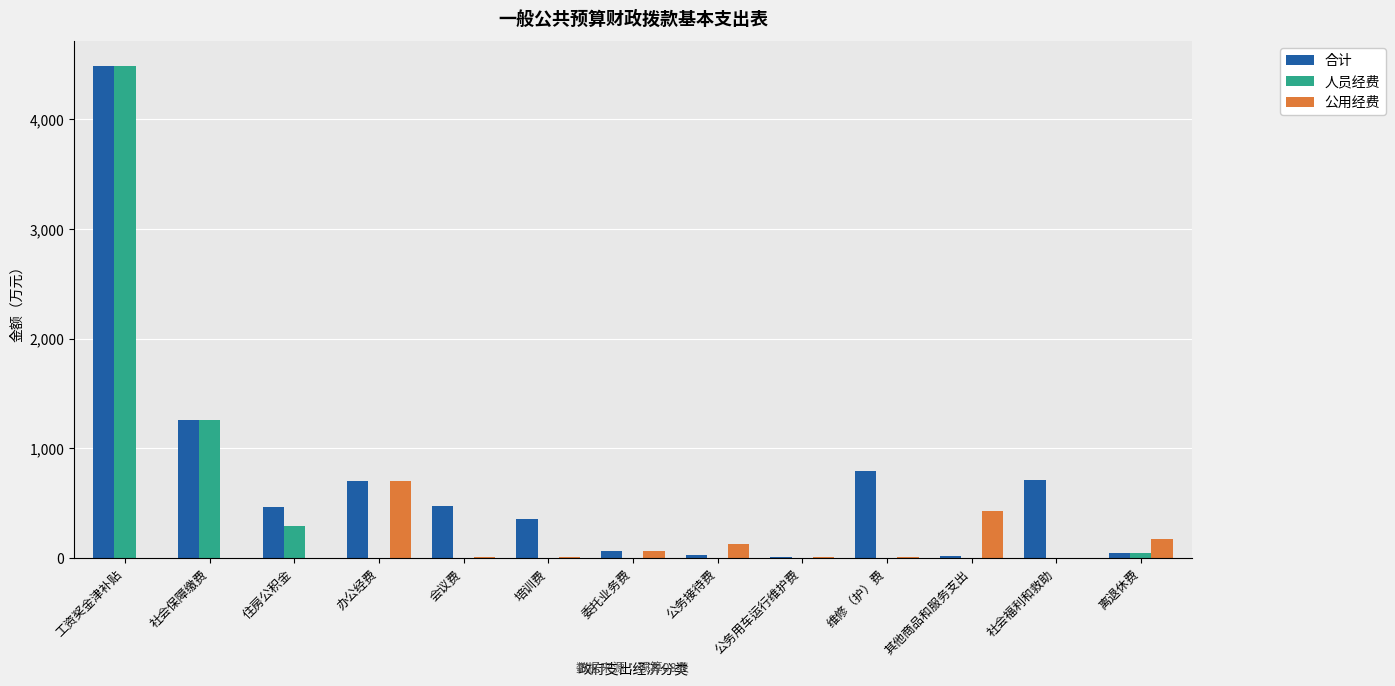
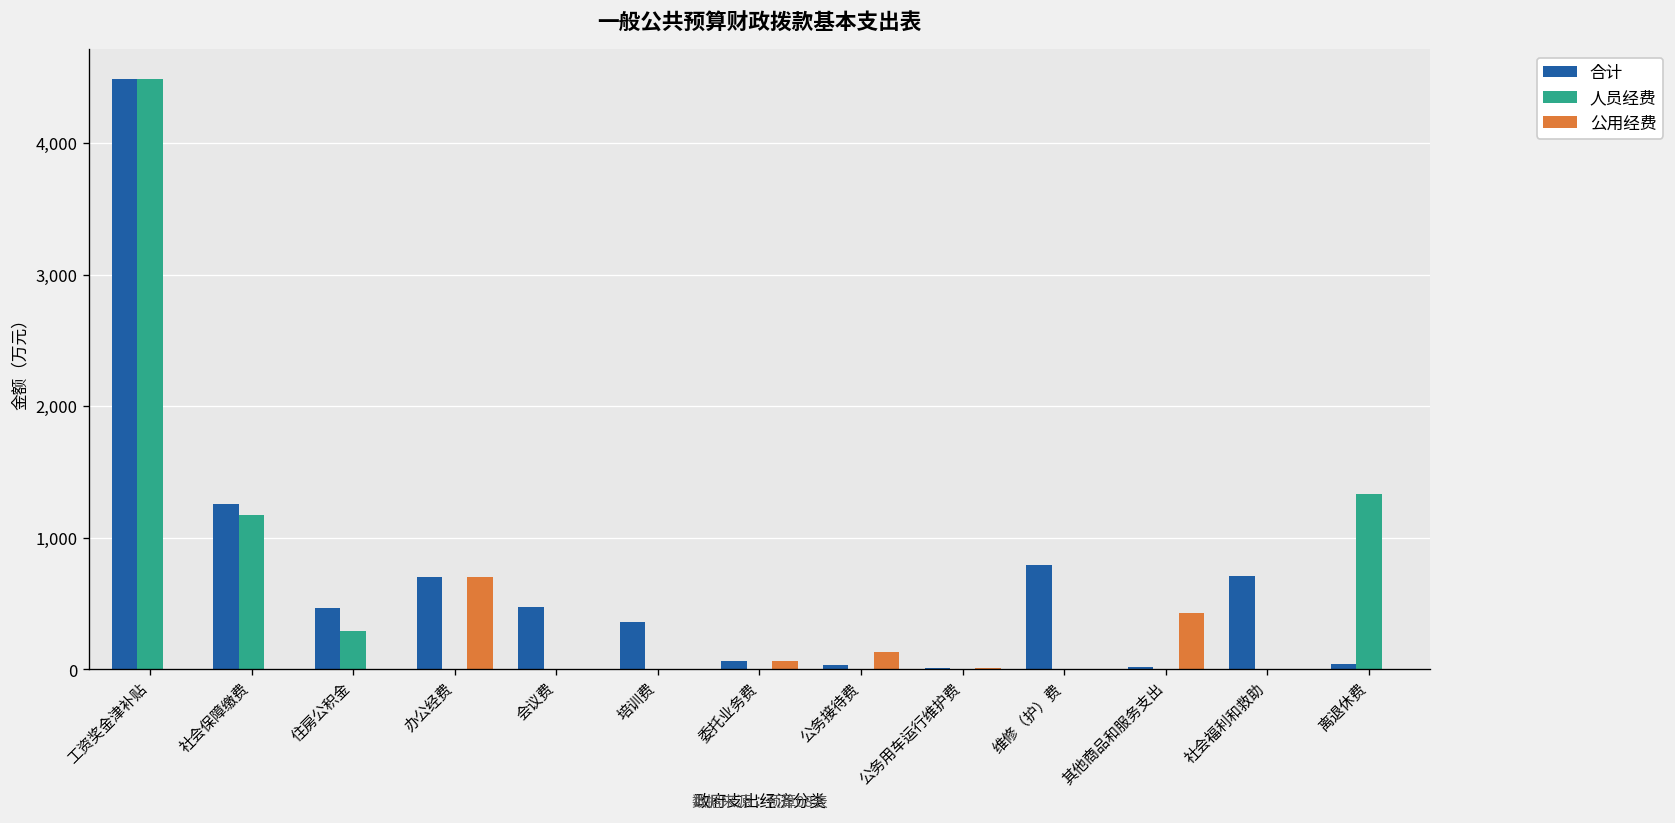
人员经费, 社会保障缴费: 1,260 -> 1,170
人员经费, 离退休费: 40 -> 1,330
公用经费, 离退休费: 170 -> 0
